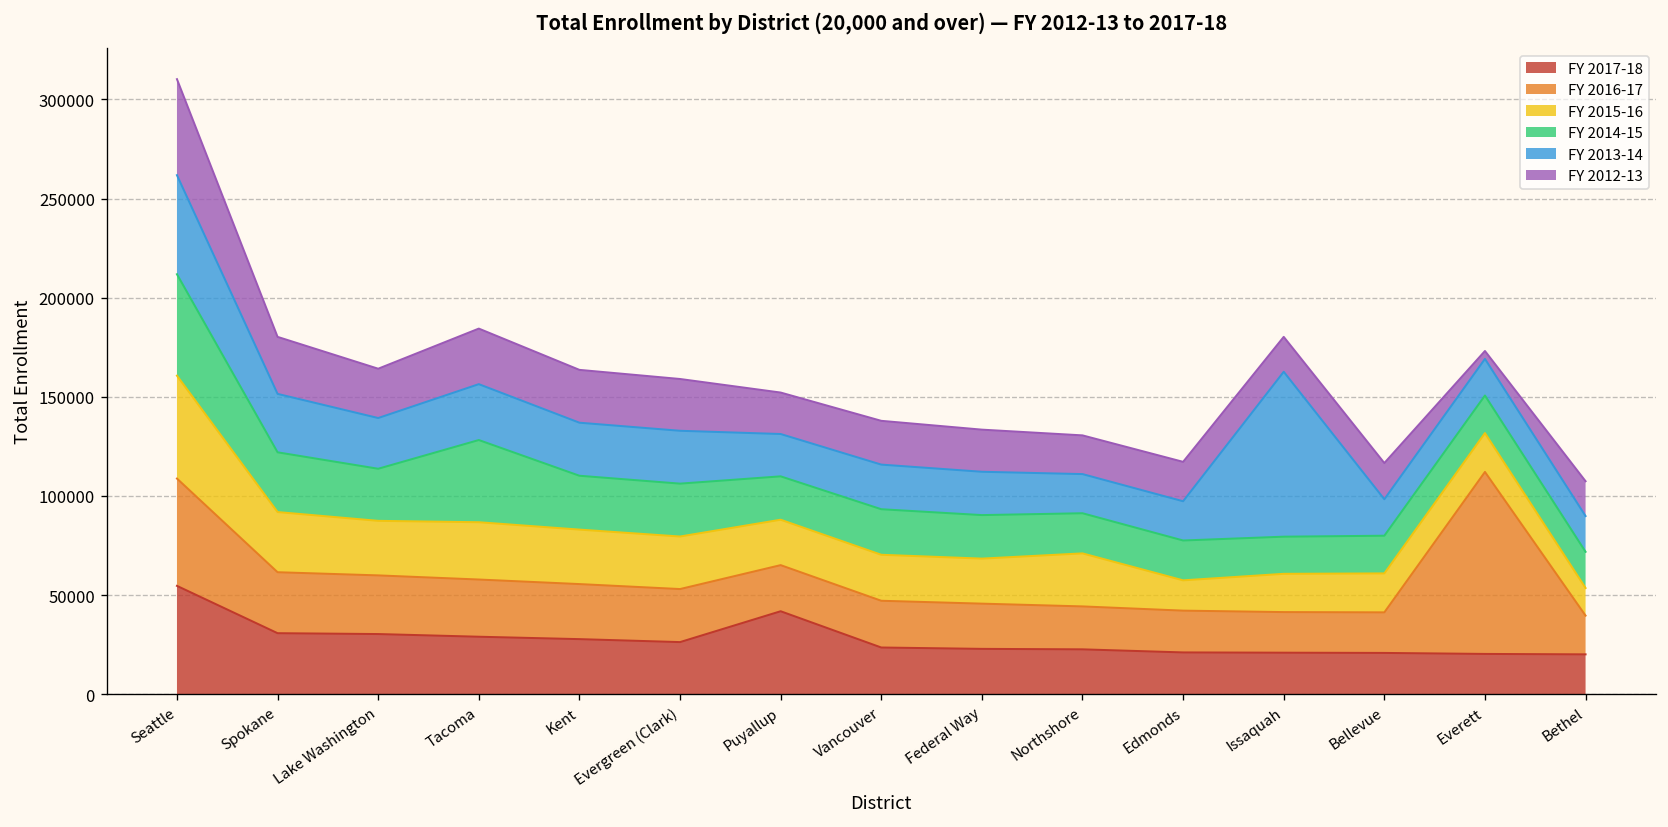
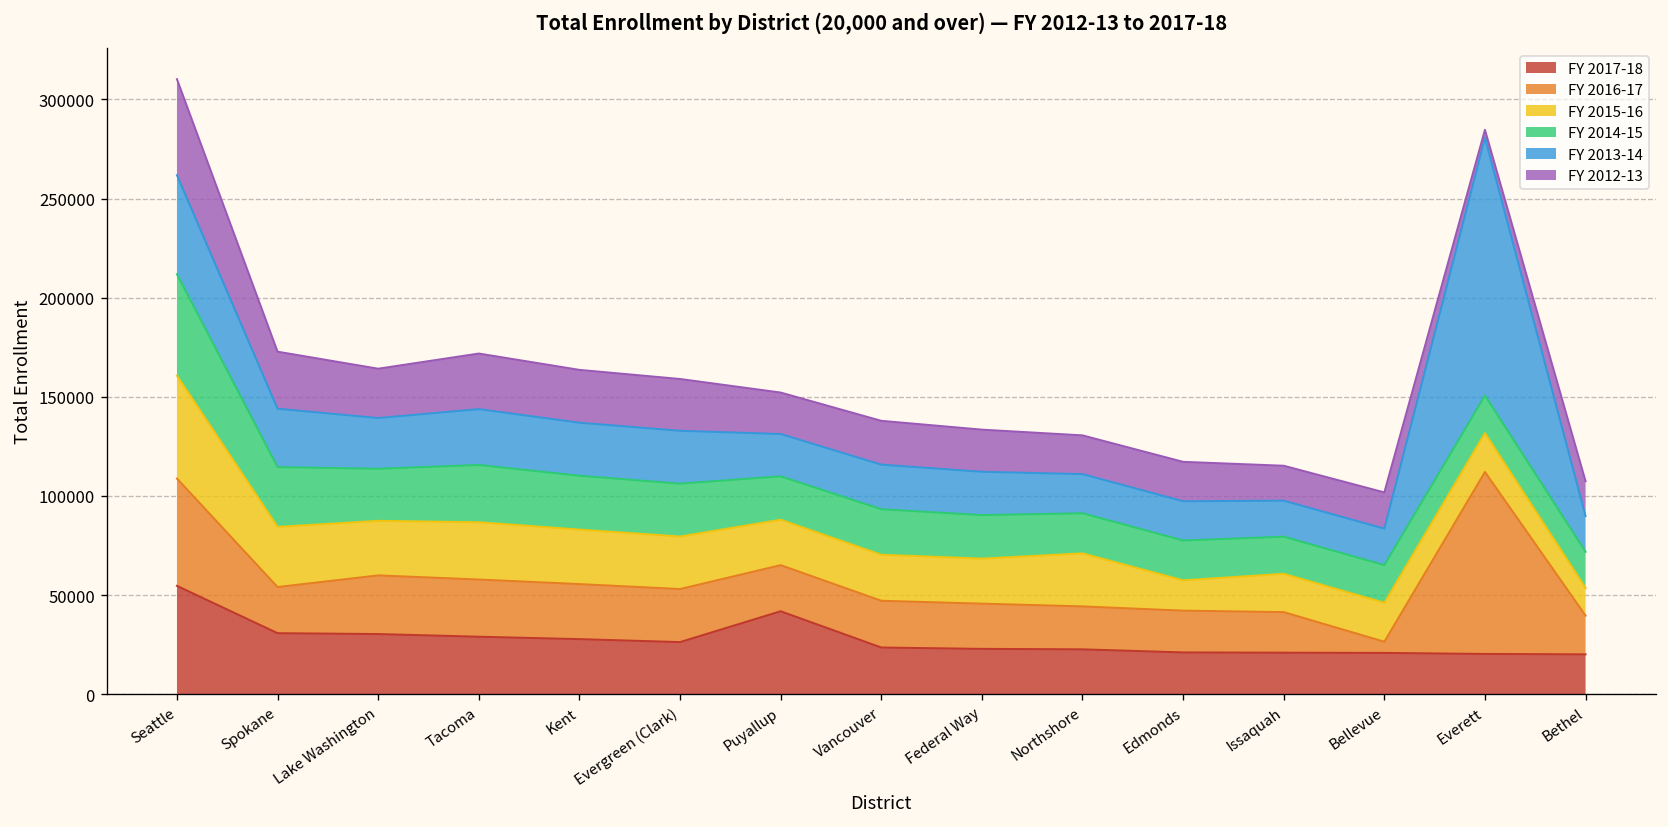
FY 2016-17, Spokane: 31000 -> 23000
FY 2014-15, Tacoma: 41000 -> 29000
FY 2013-14, Issaquah: 83000 -> 18000
FY 2016-17, Bellevue: 20000 -> 6000
FY 2013-14, Everett: 18000 -> 130000
